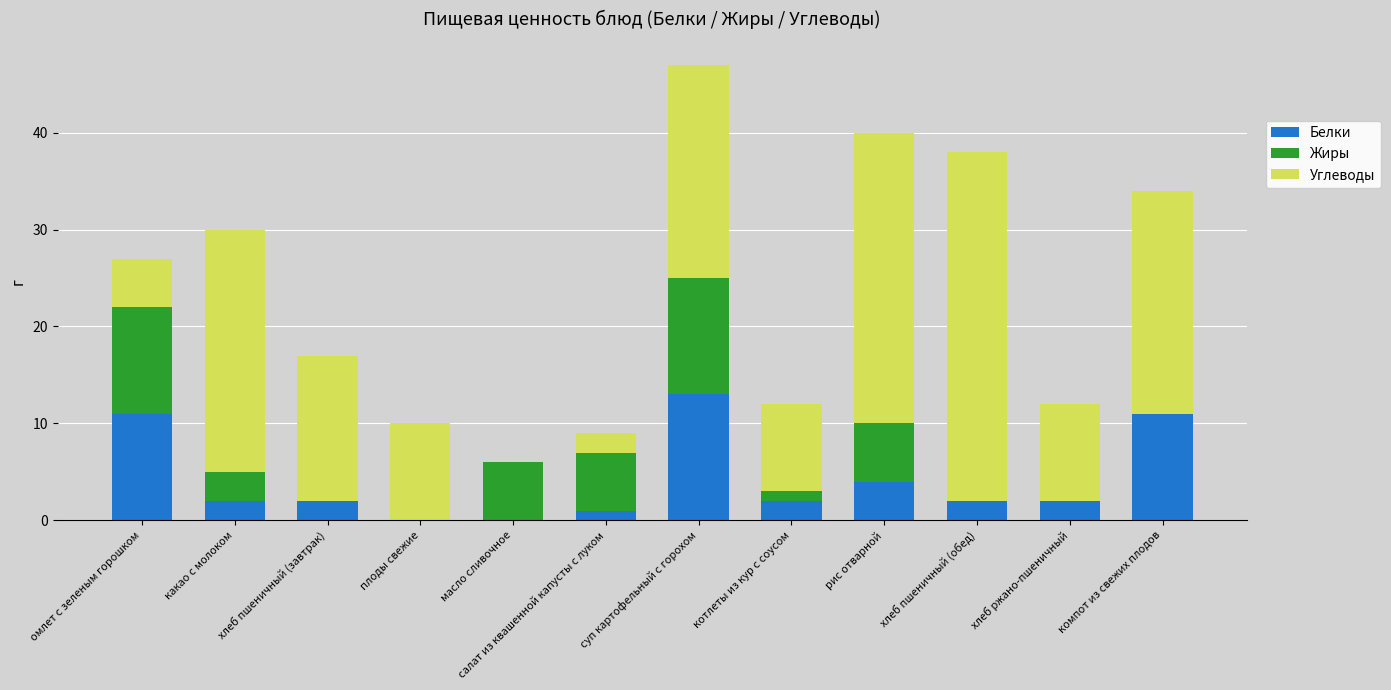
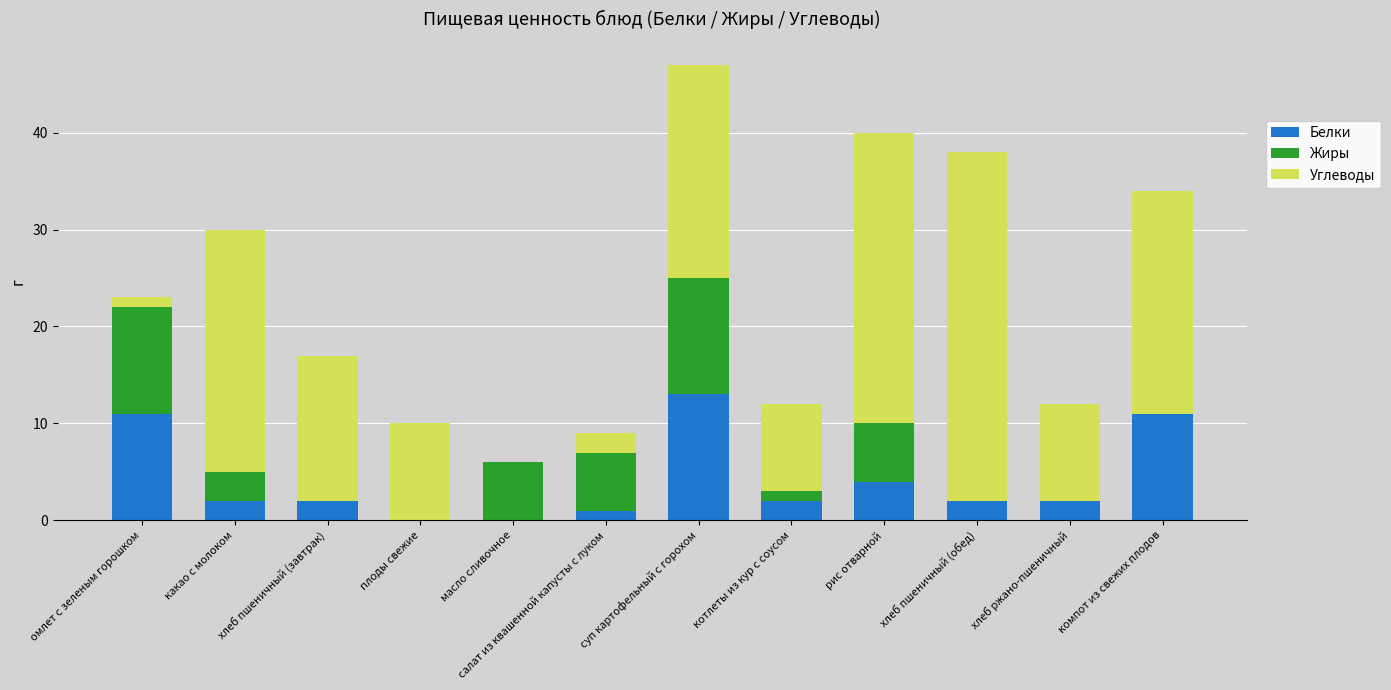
Углеводы, омлет с зеленым горошком: 5 -> 1
